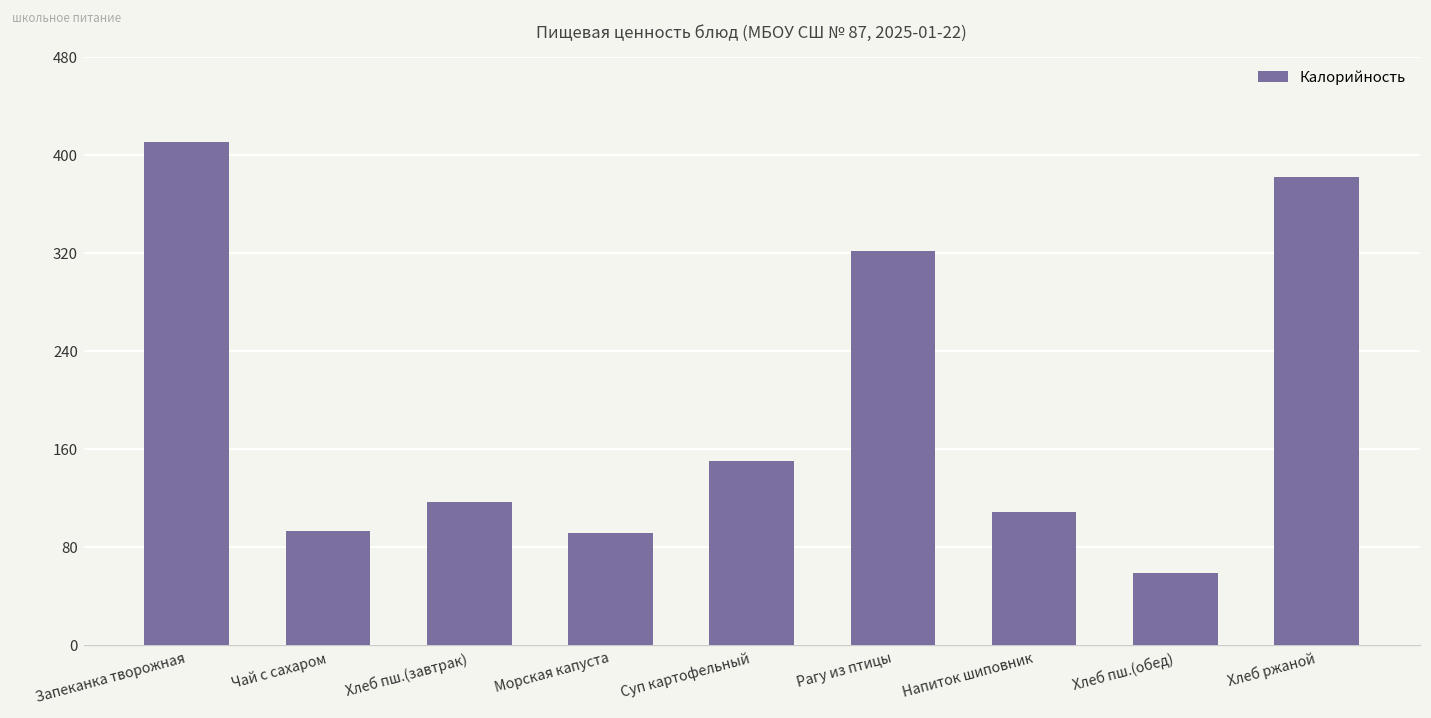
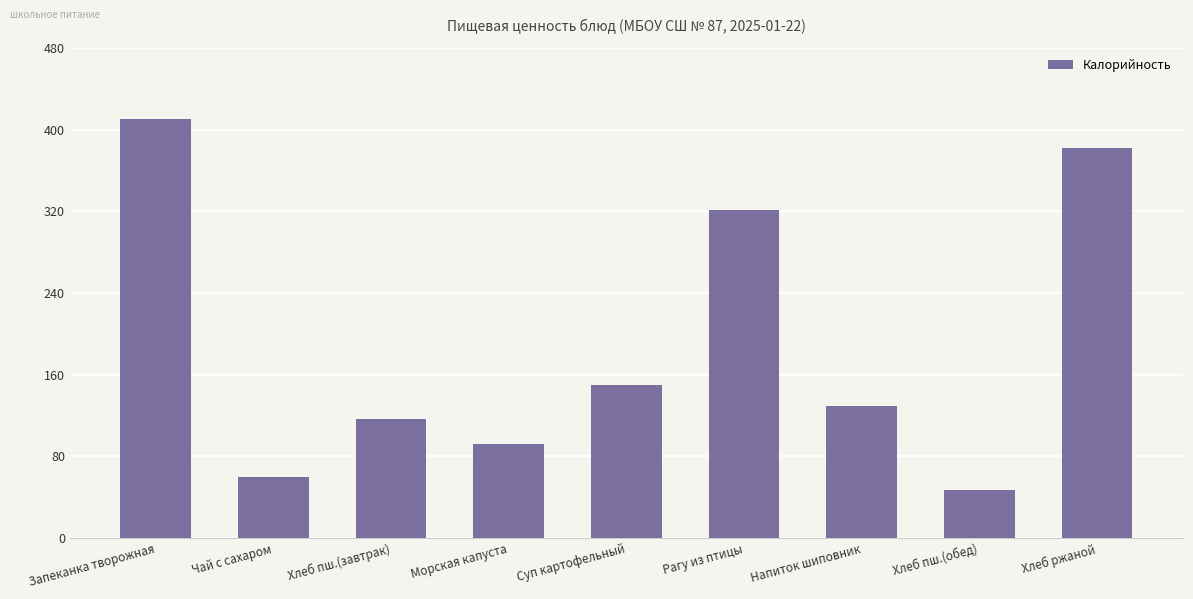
Чай с сахаром: 93 -> 60
Напиток шиповник: 108 -> 129
Хлеб пш.(обед): 59 -> 47
